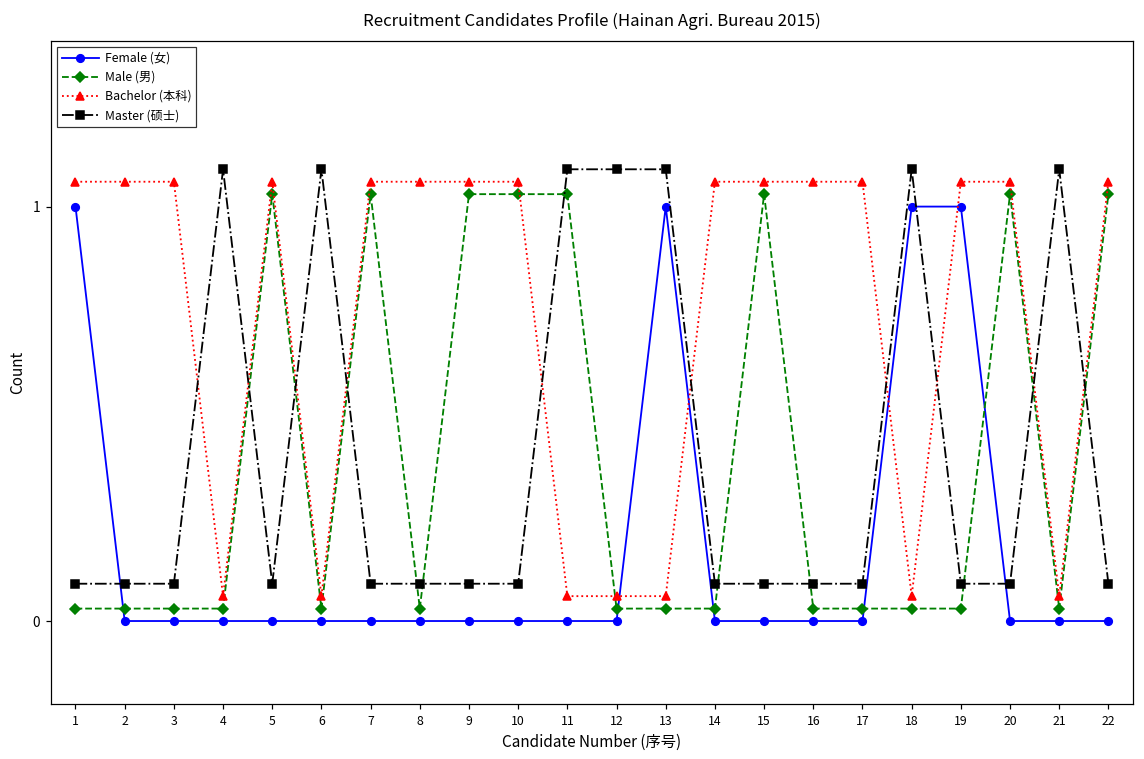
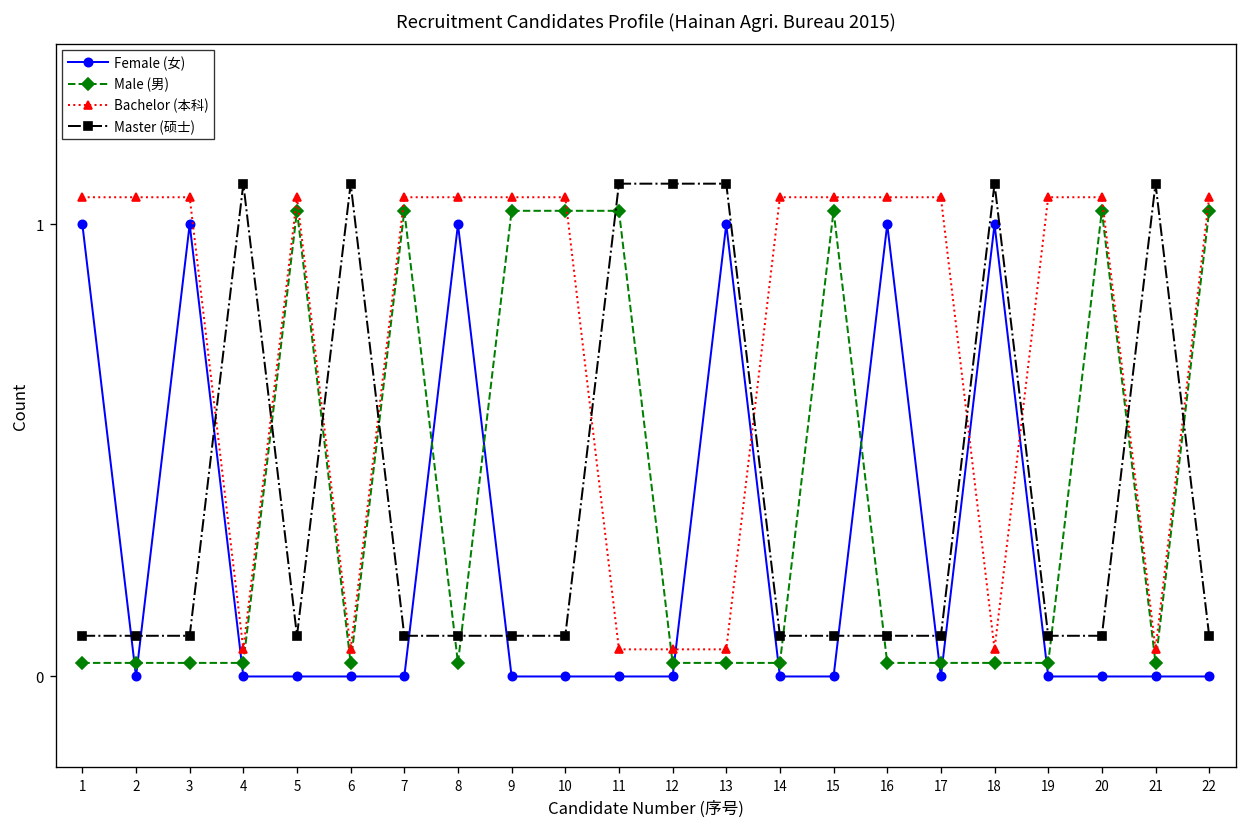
Female (女), 3: 0 -> 1
Female (女), 8: 0 -> 1
Female (女), 16: 0 -> 1
Female (女), 19: 1 -> 0
